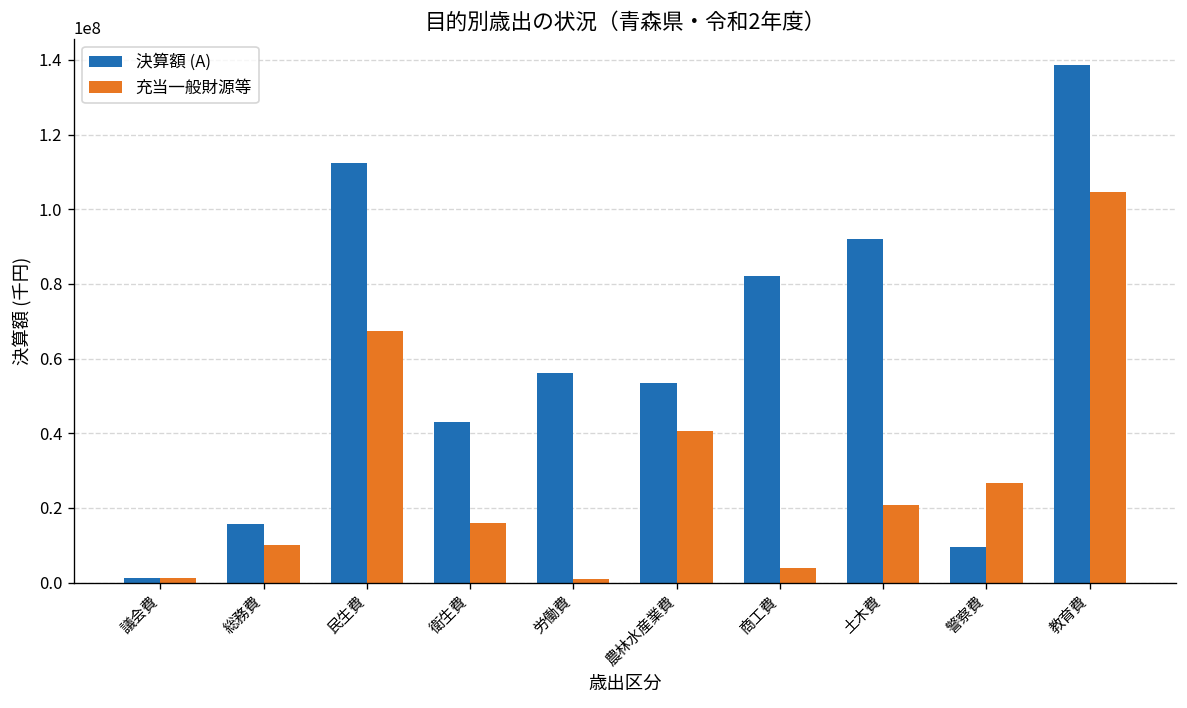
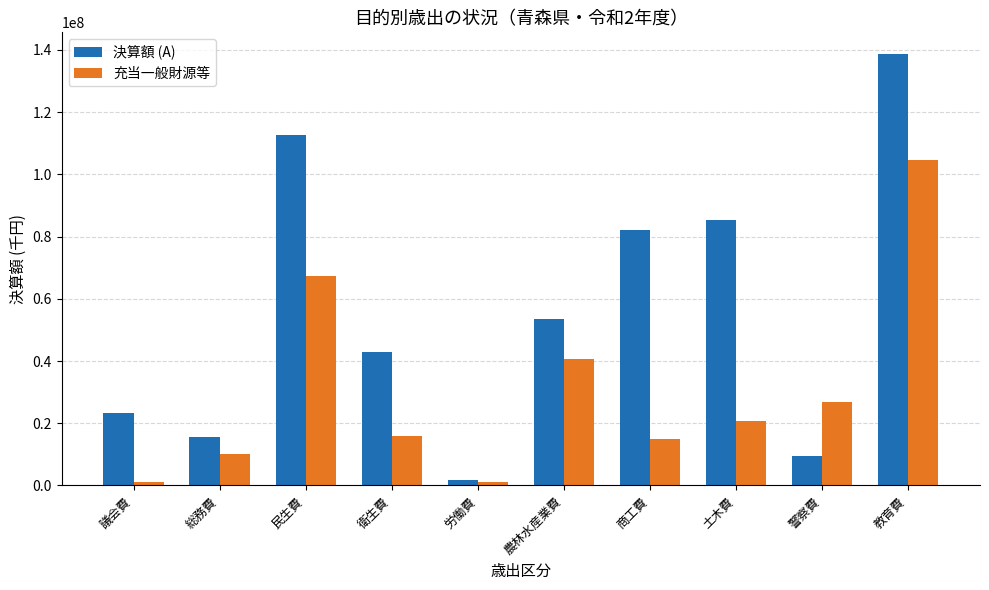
決算額 (A), 議会費: 1000000 -> 23000000
決算額 (A), 労働費: 56000000 -> 2000000
充当一般財源等, 商工費: 4000000 -> 15000000
決算額 (A), 土木費: 92000000 -> 85000000
